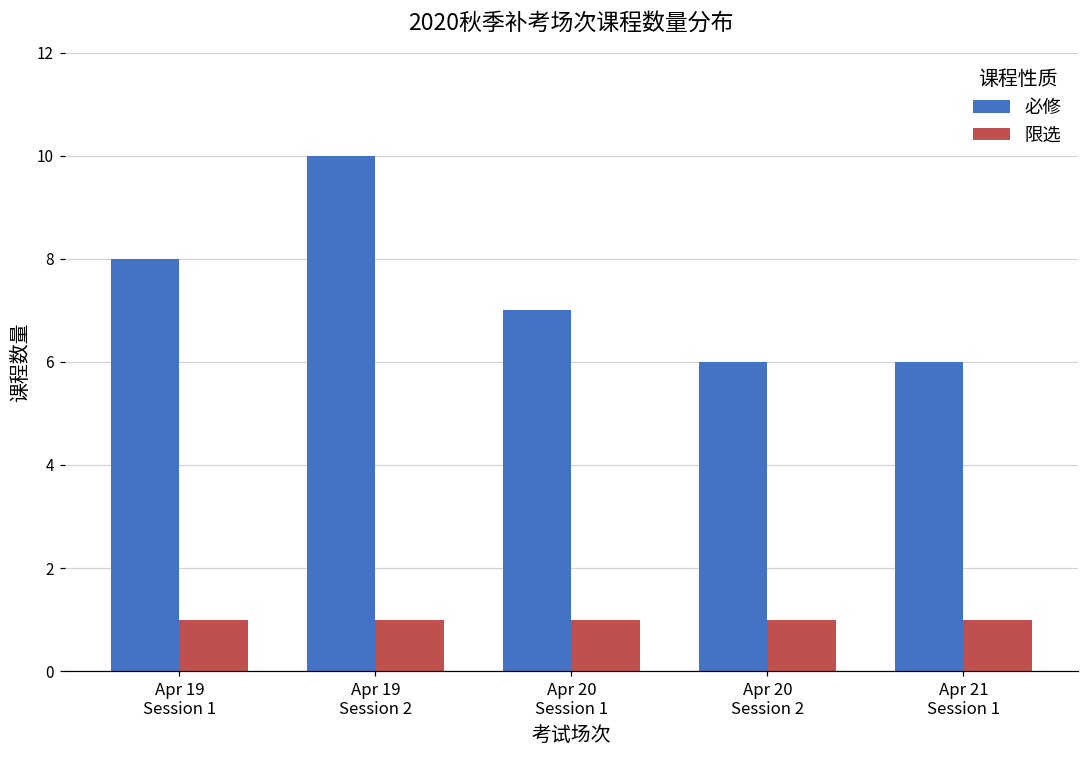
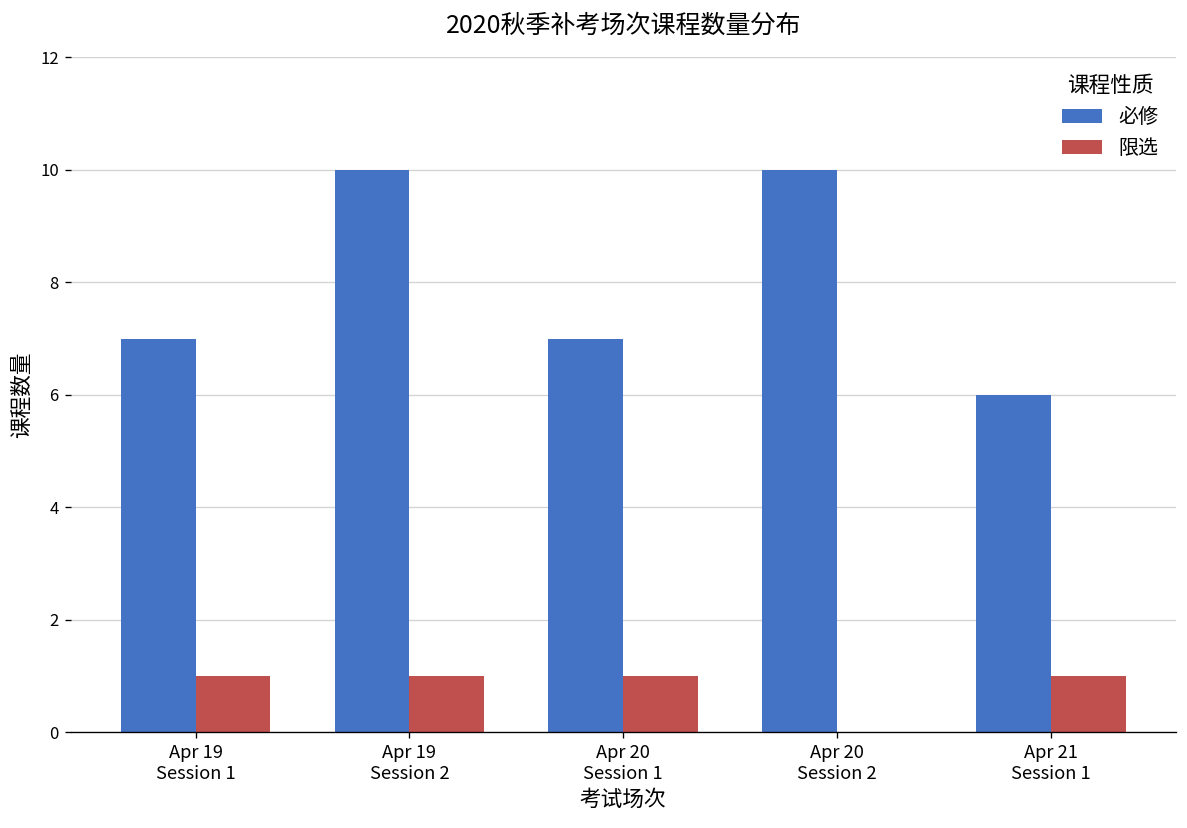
必修, Apr 19 Session 1: 8 -> 7
必修, Apr 20 Session 2: 6 -> 10
限选, Apr 20 Session 2: 1 -> 0
